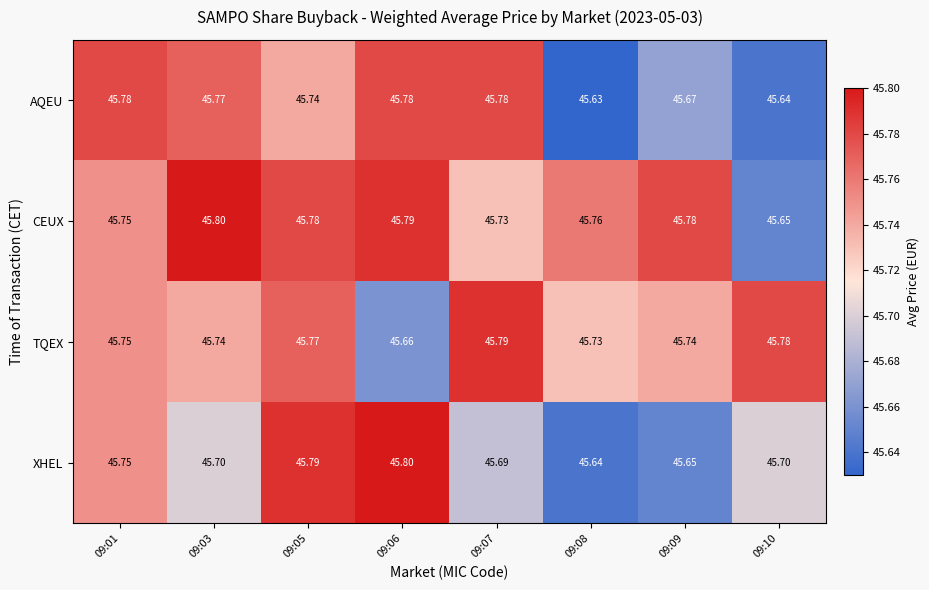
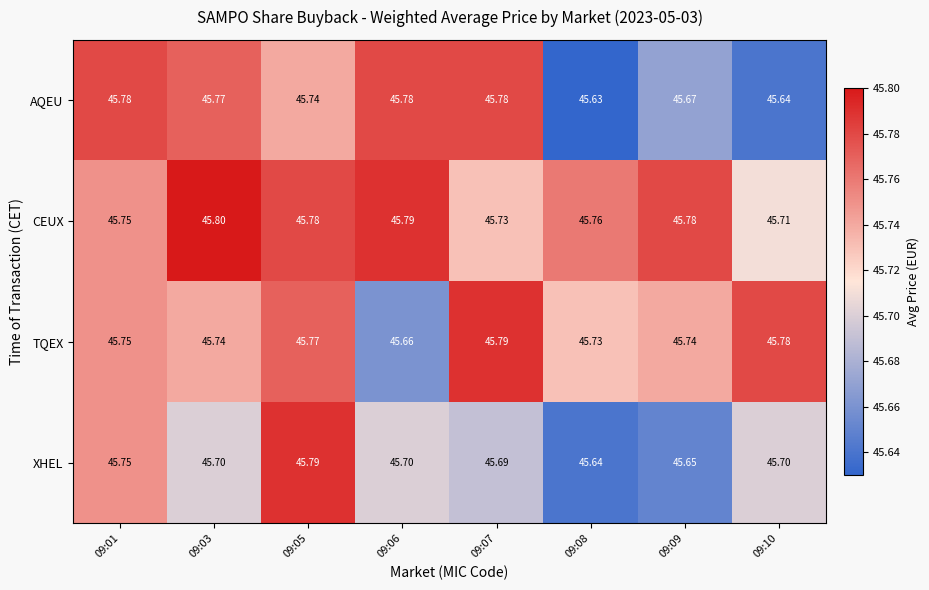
CEUX, 09:10: 45.65 -> 45.71
XHEL, 09:06: 45.80 -> 45.70
